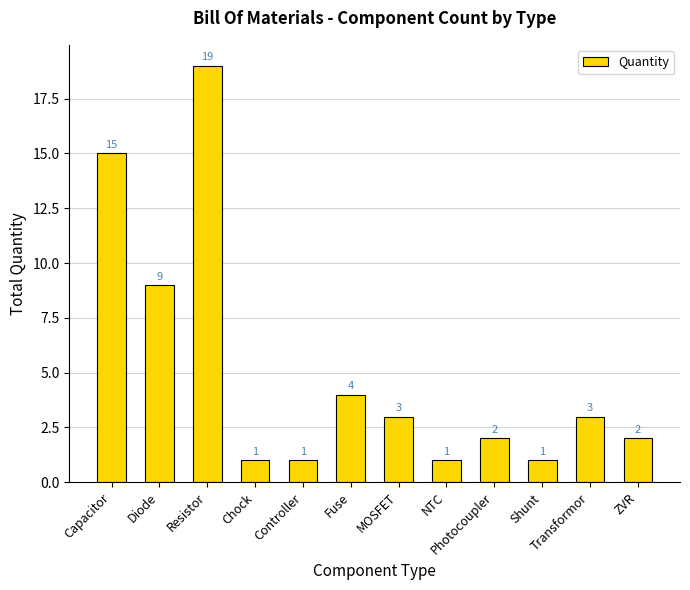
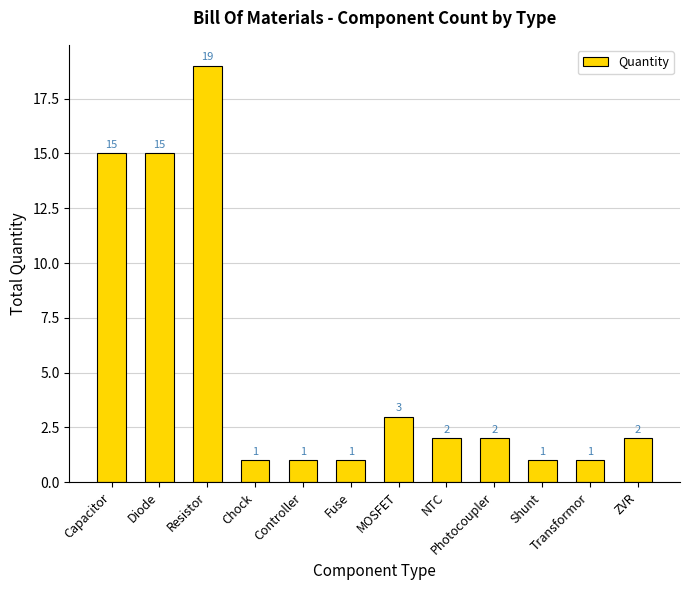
Diode: 9 -> 15
Fuse: 4 -> 1
NTC: 1 -> 2
Transformor: 3 -> 1
